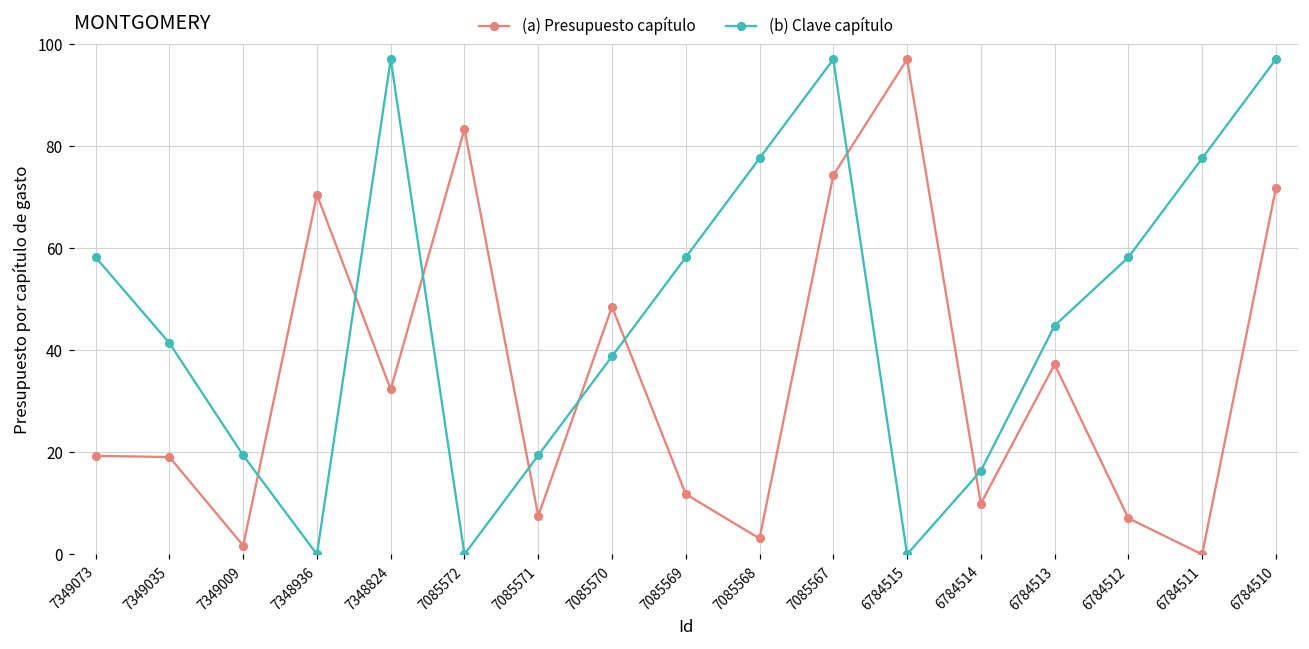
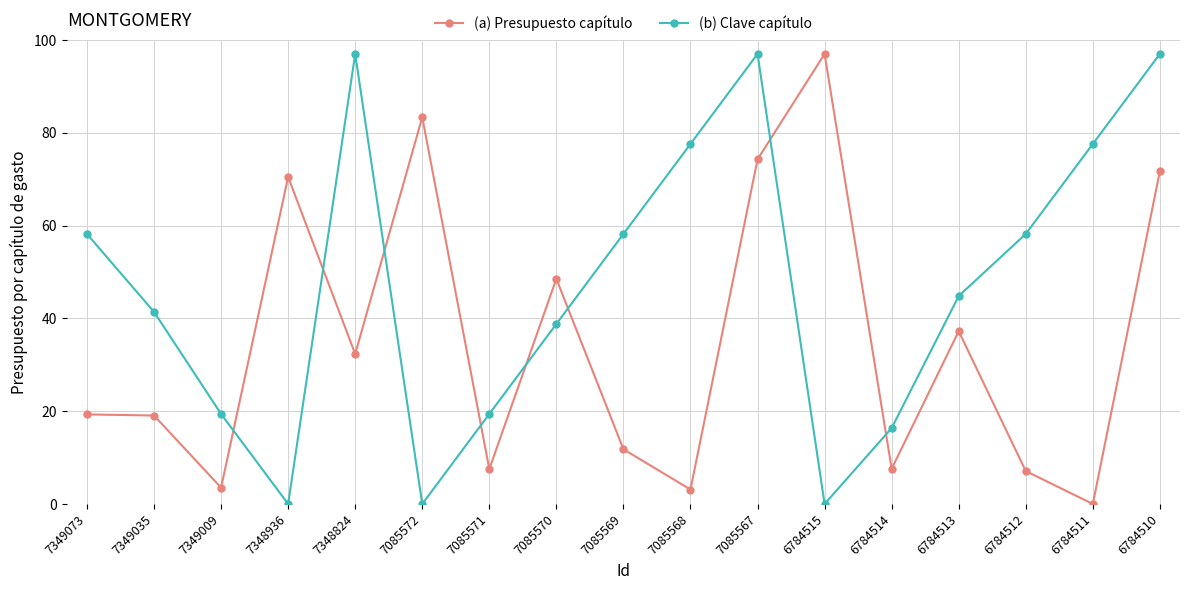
(a) Presupuesto capítulo, 7349009: 2 -> 4
(a) Presupuesto capítulo, 6784514: 10 -> 8
